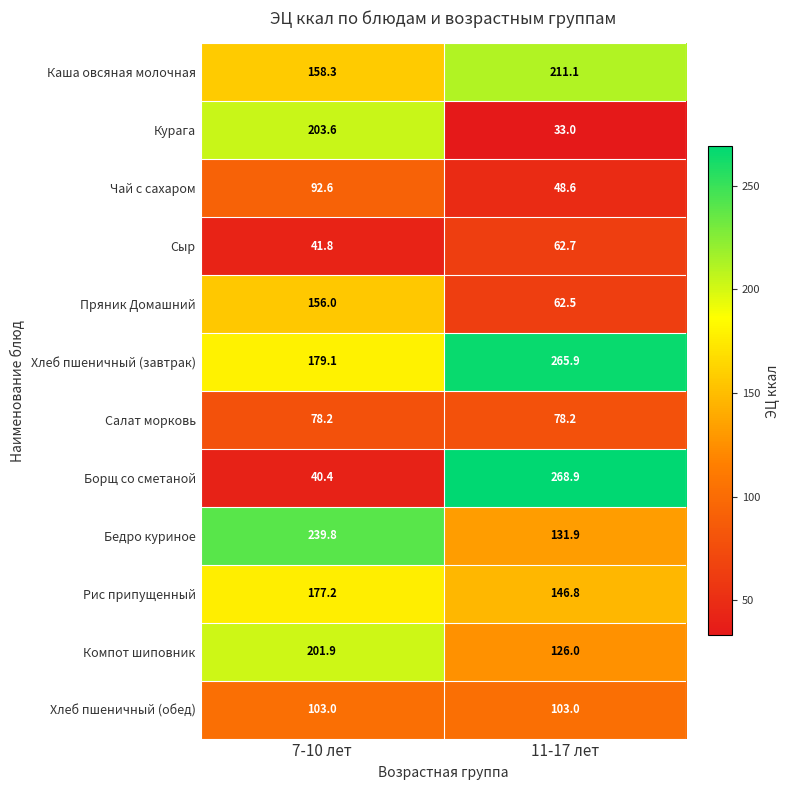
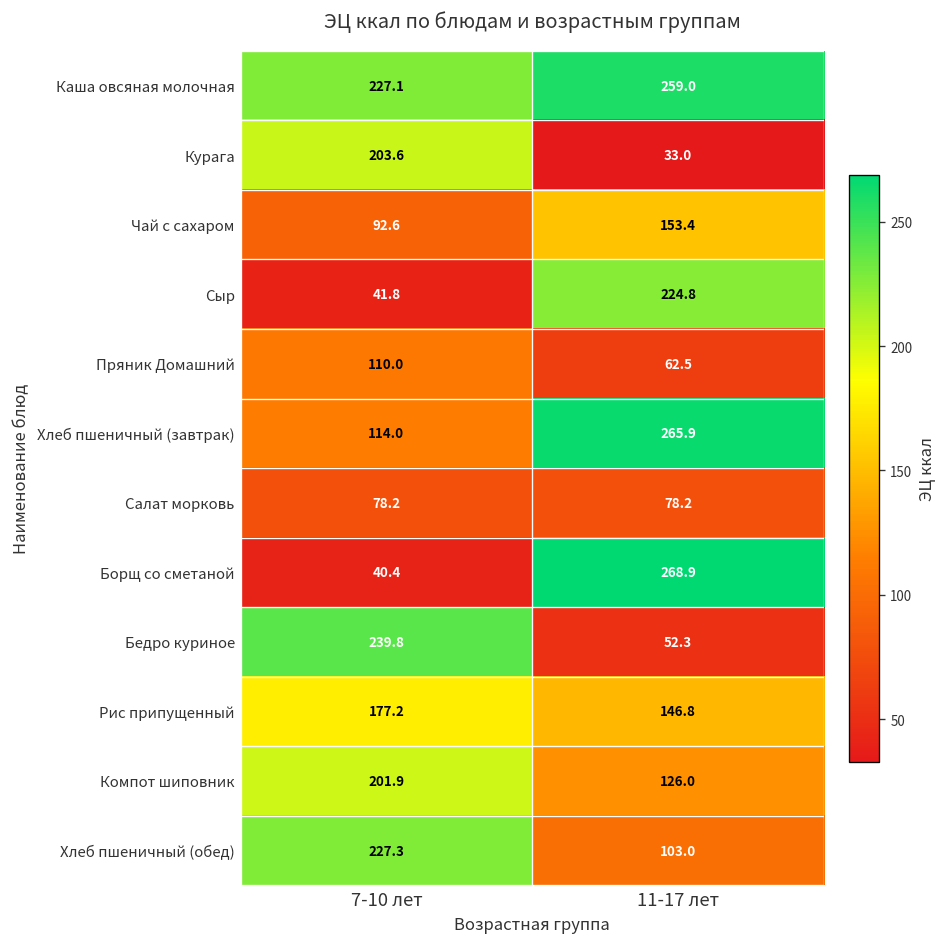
Каша овсяная молочная, 7-10 лет: 158.3 -> 227.1
Каша овсяная молочная, 11-17 лет: 211.1 -> 259.0
Чай с сахаром, 11-17 лет: 48.6 -> 153.4
Сыр, 11-17 лет: 62.7 -> 224.8
Пряник Домашний, 7-10 лет: 156.0 -> 110.0
Хлеб пшеничный (завтрак), 7-10 лет: 179.1 -> 114.0
Бедро куриное, 11-17 лет: 131.9 -> 52.3
Хлеб пшеничный (обед), 7-10 лет: 103.0 -> 227.3
